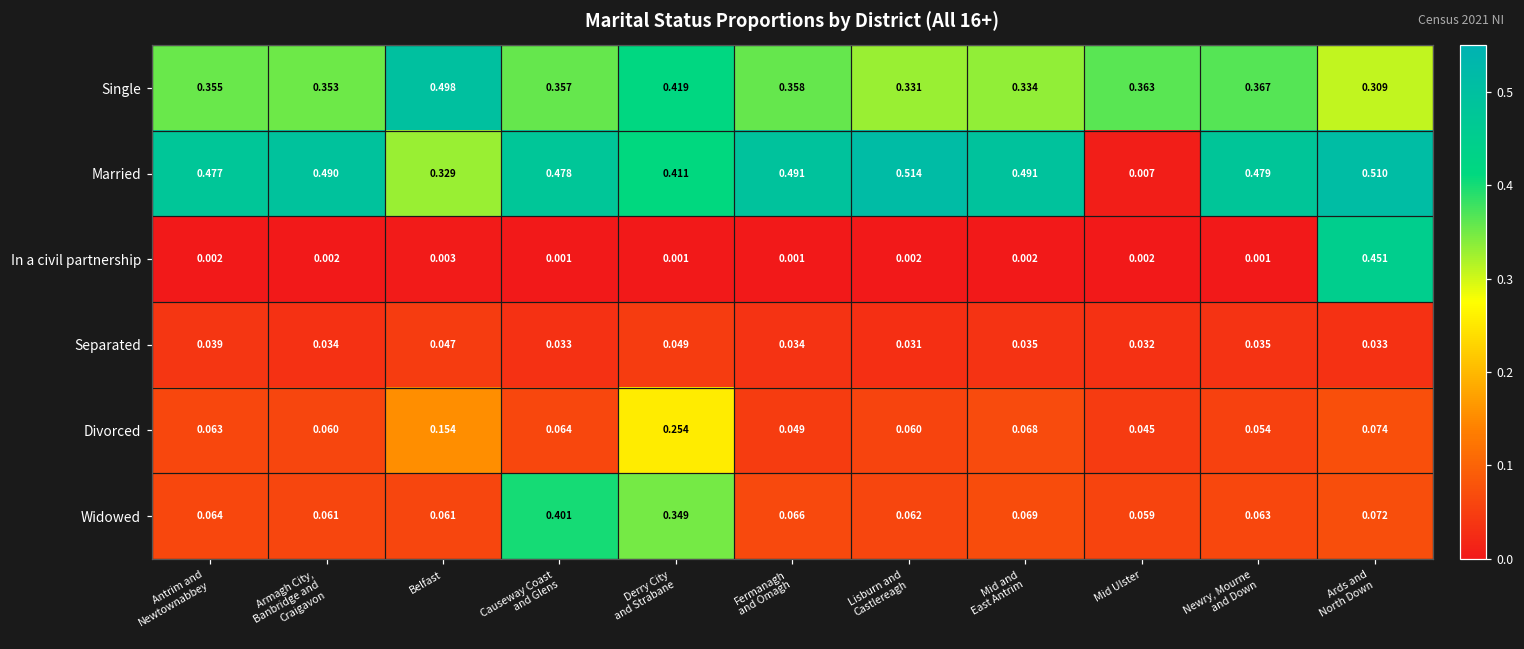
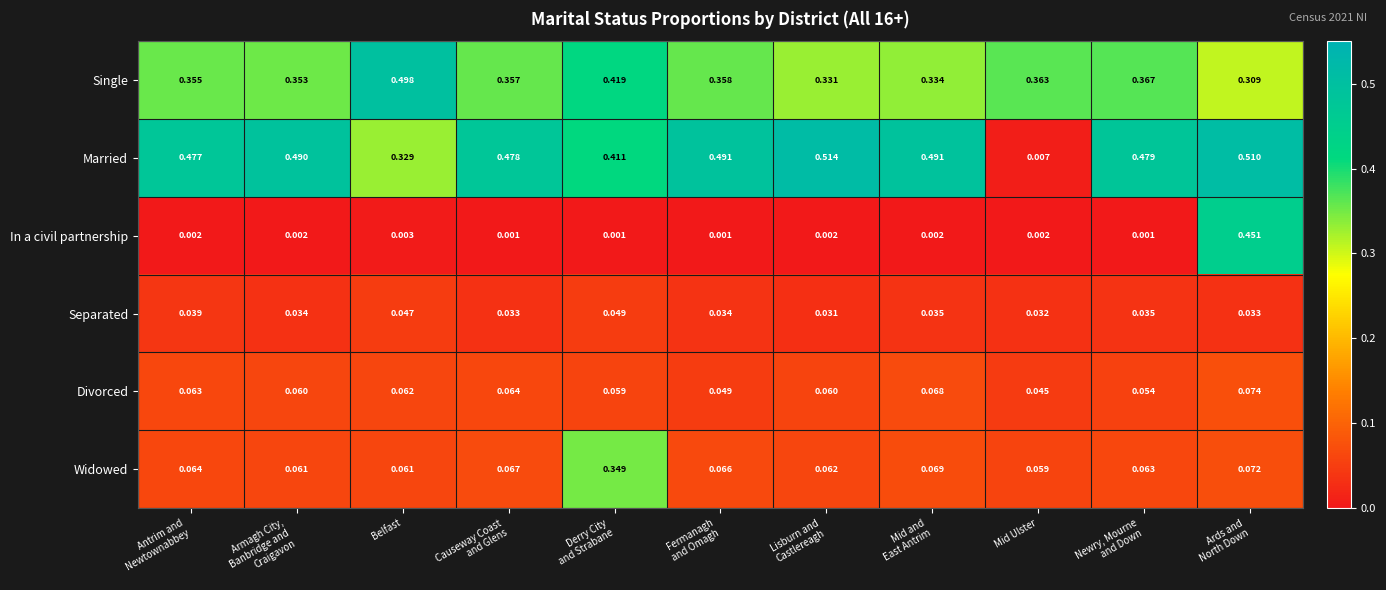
Divorced, Belfast: 0.154 -> 0.062
Divorced, Derry City and Strabane: 0.254 -> 0.059
Widowed, Causeway Coast and Glens: 0.401 -> 0.067
